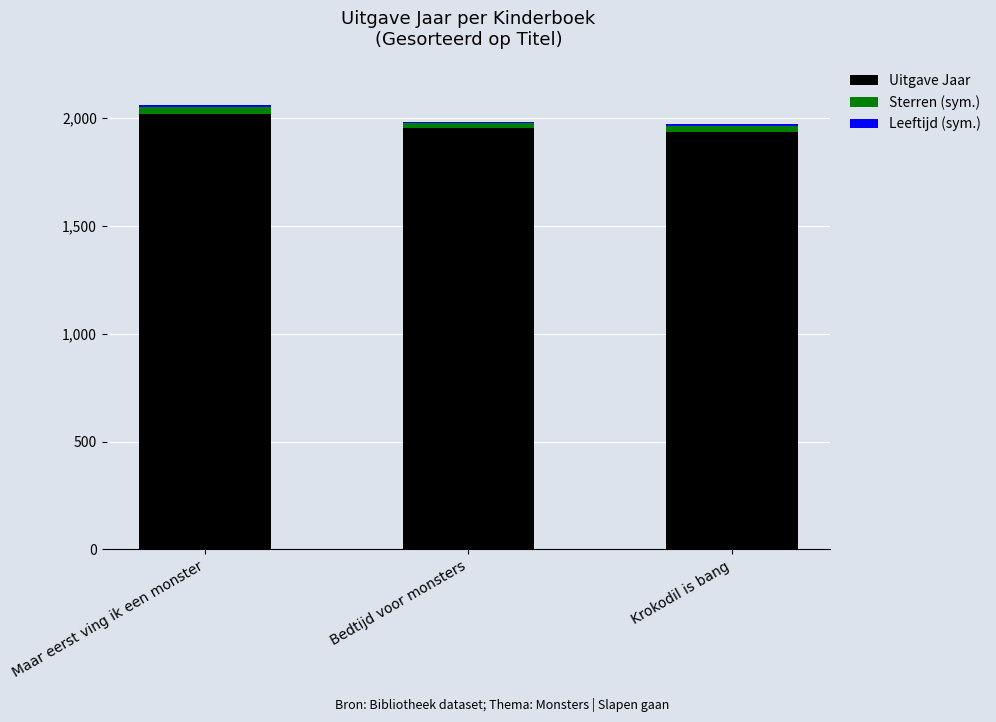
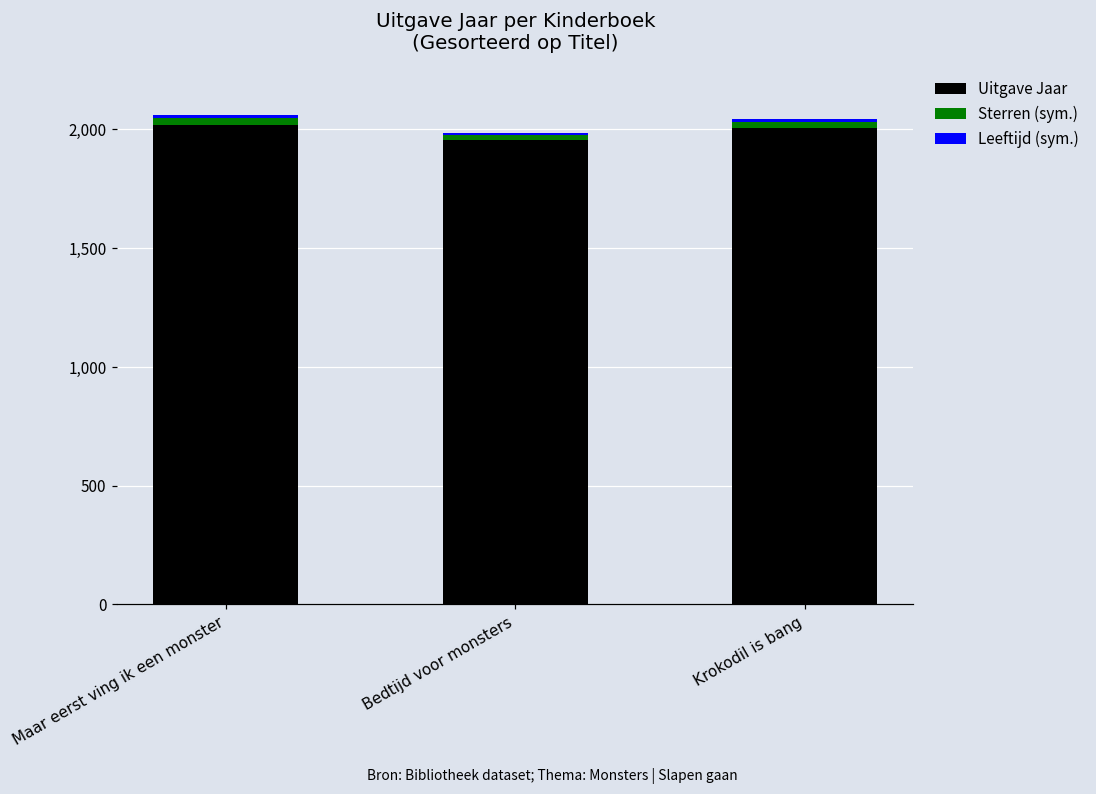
Uitgave Jaar, Krokodil is bang: 1,940 -> 2,010
